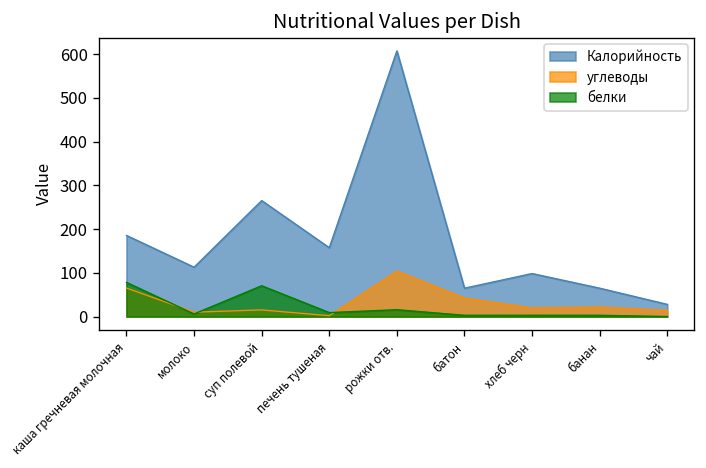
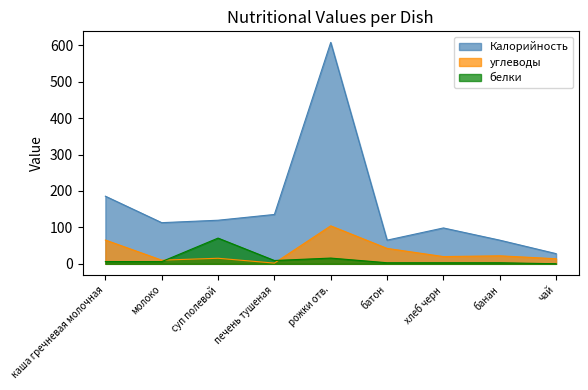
белки, каша гречневая молочная: 80 -> 10
Калорийность, суп полевой: 270 -> 120
Калорийность, печень тушеная: 160 -> 140
